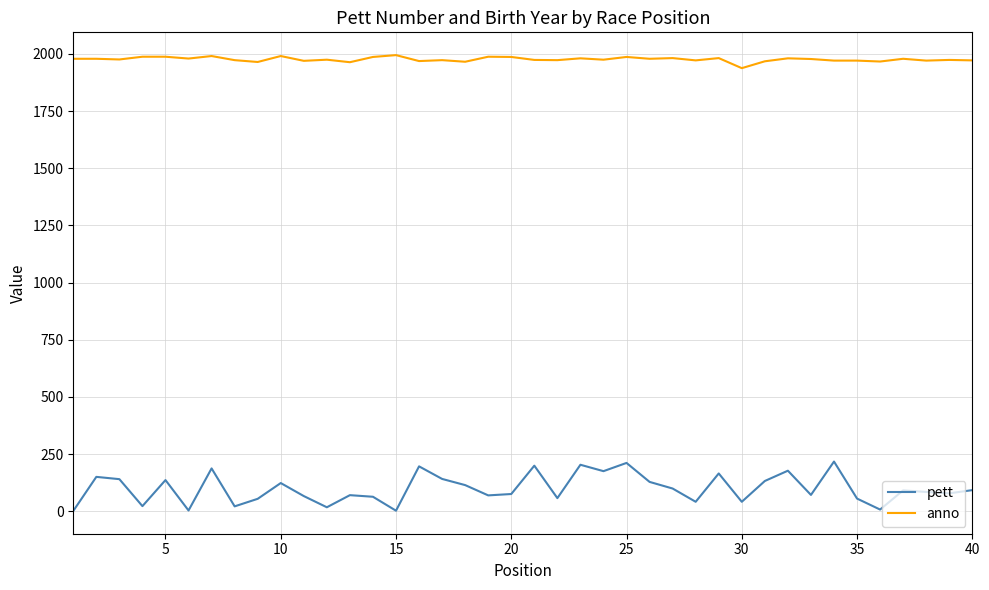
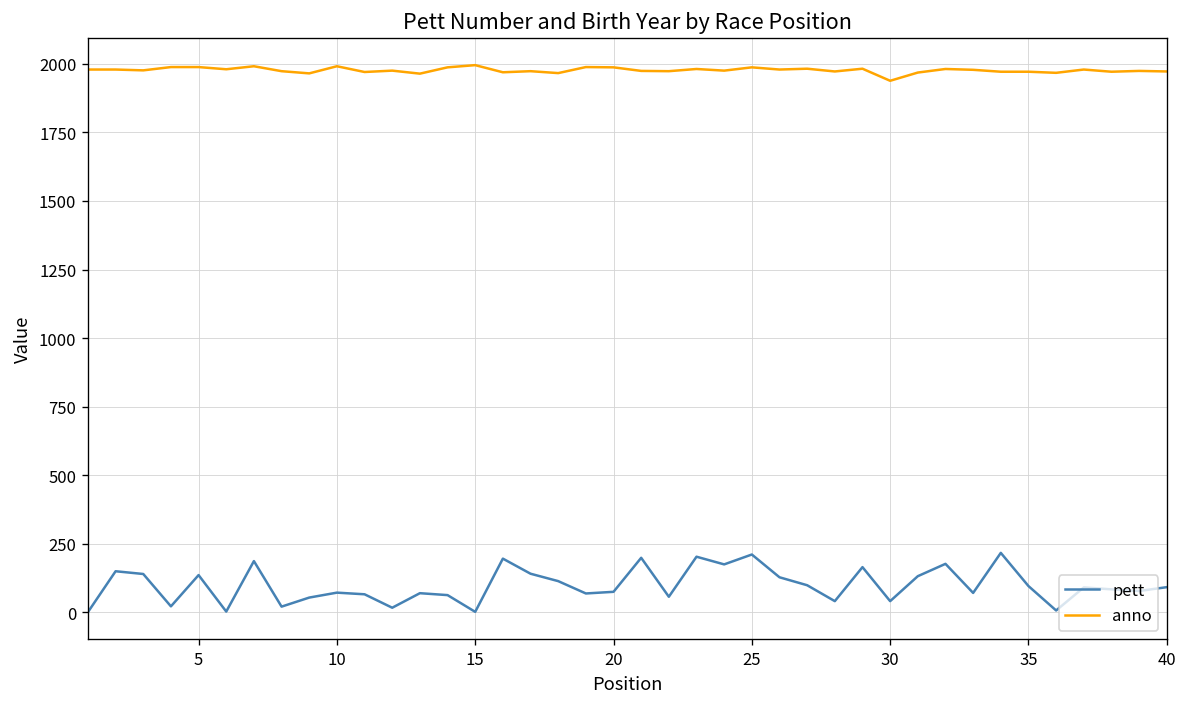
pett, 10: 120 -> 70
pett, 35: 60 -> 100
